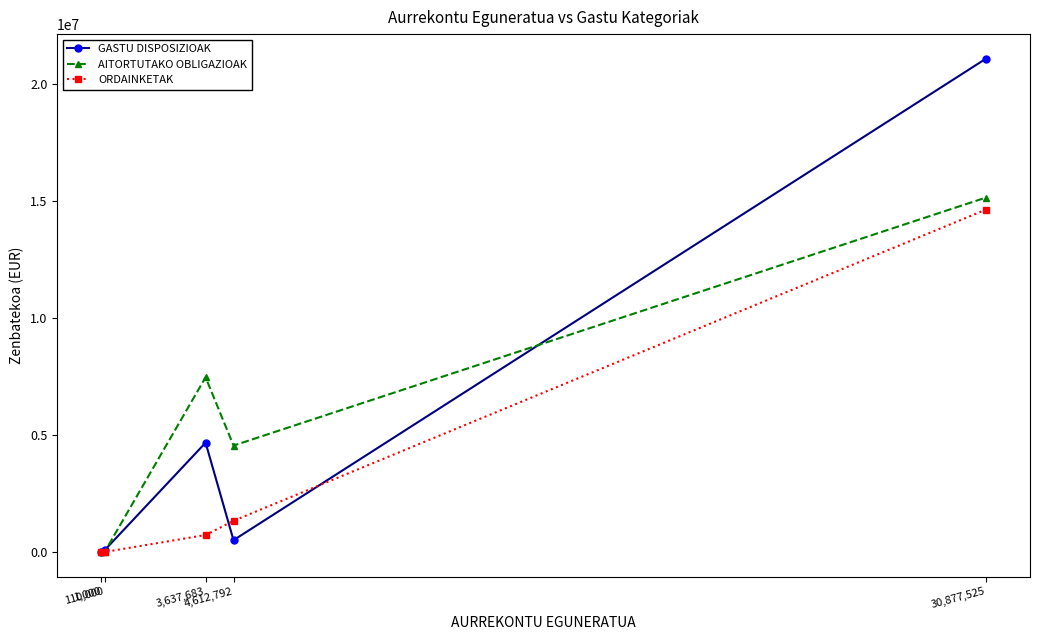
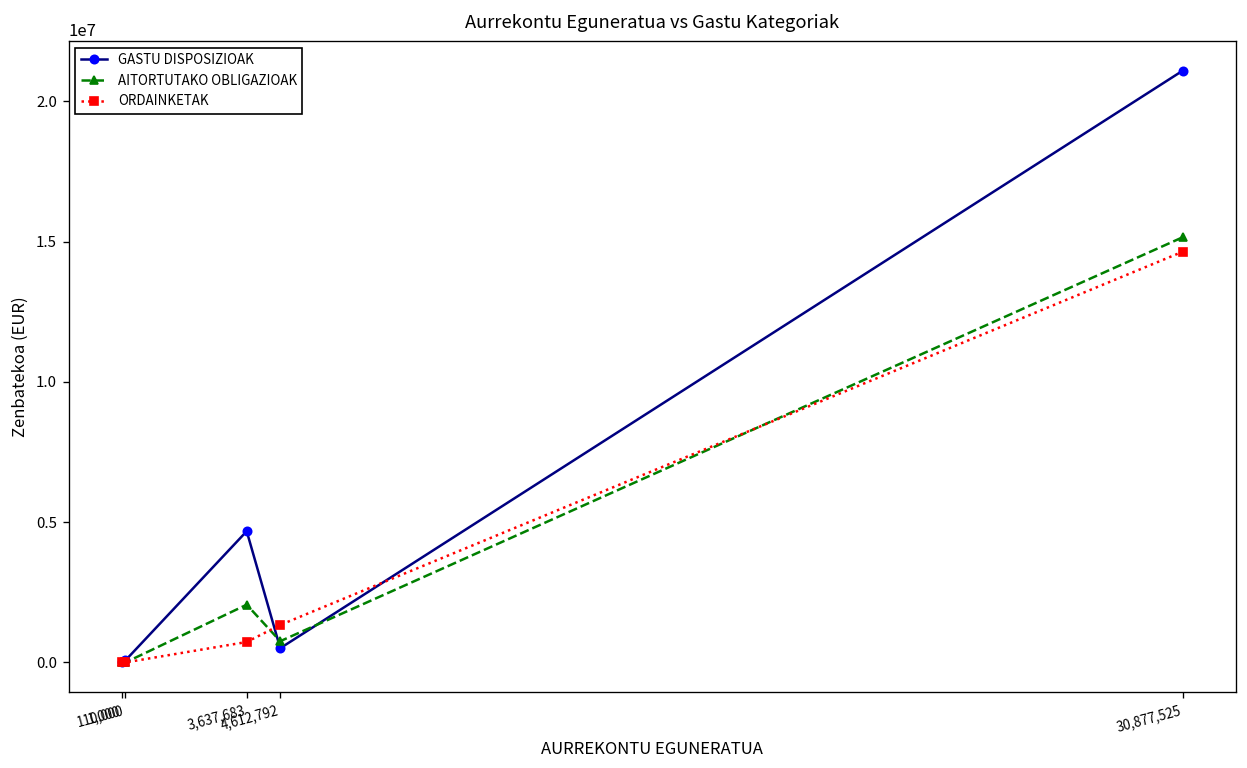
AITORTUTAKO OBLIGAZIOAK, 3,637,683: 7500000 -> 2100000
AITORTUTAKO OBLIGAZIOAK, 4,612,792: 4600000 -> 800000
